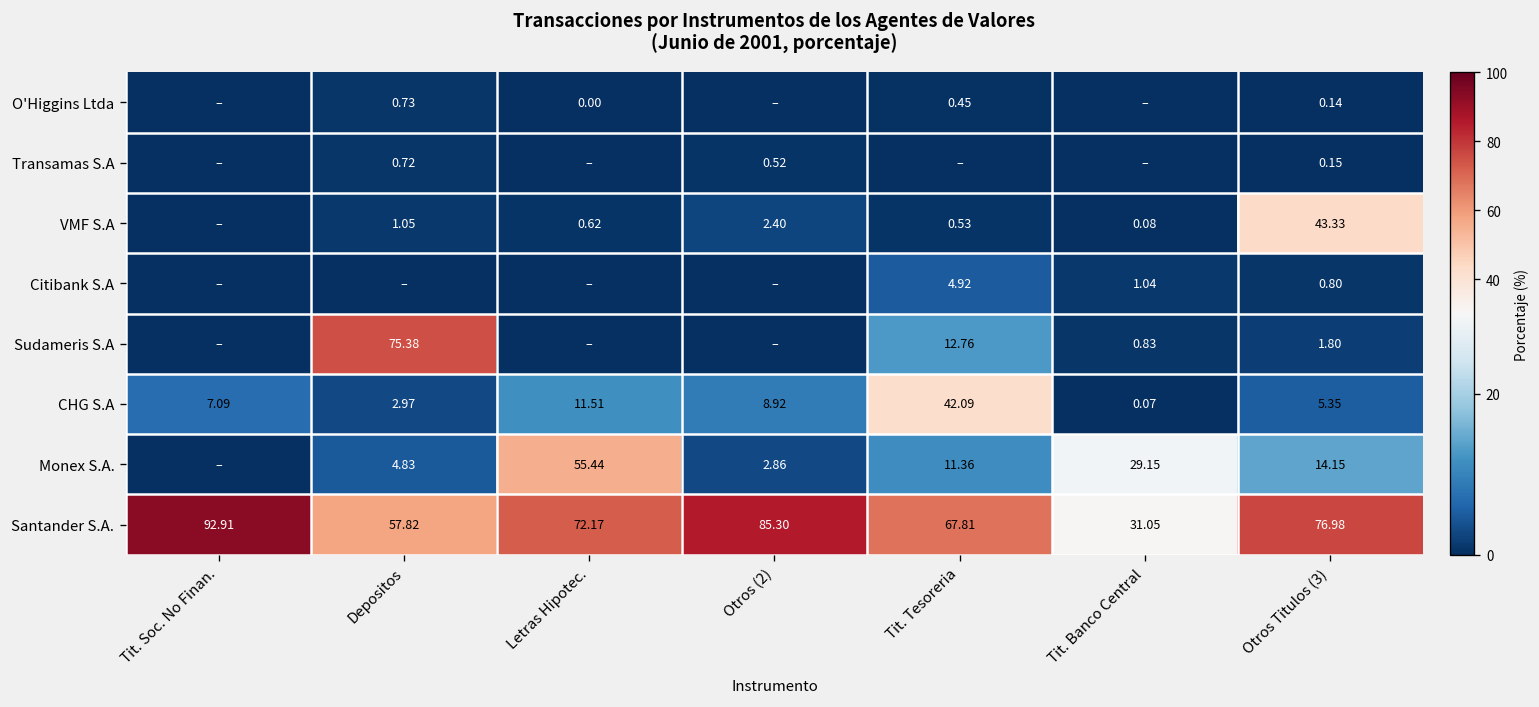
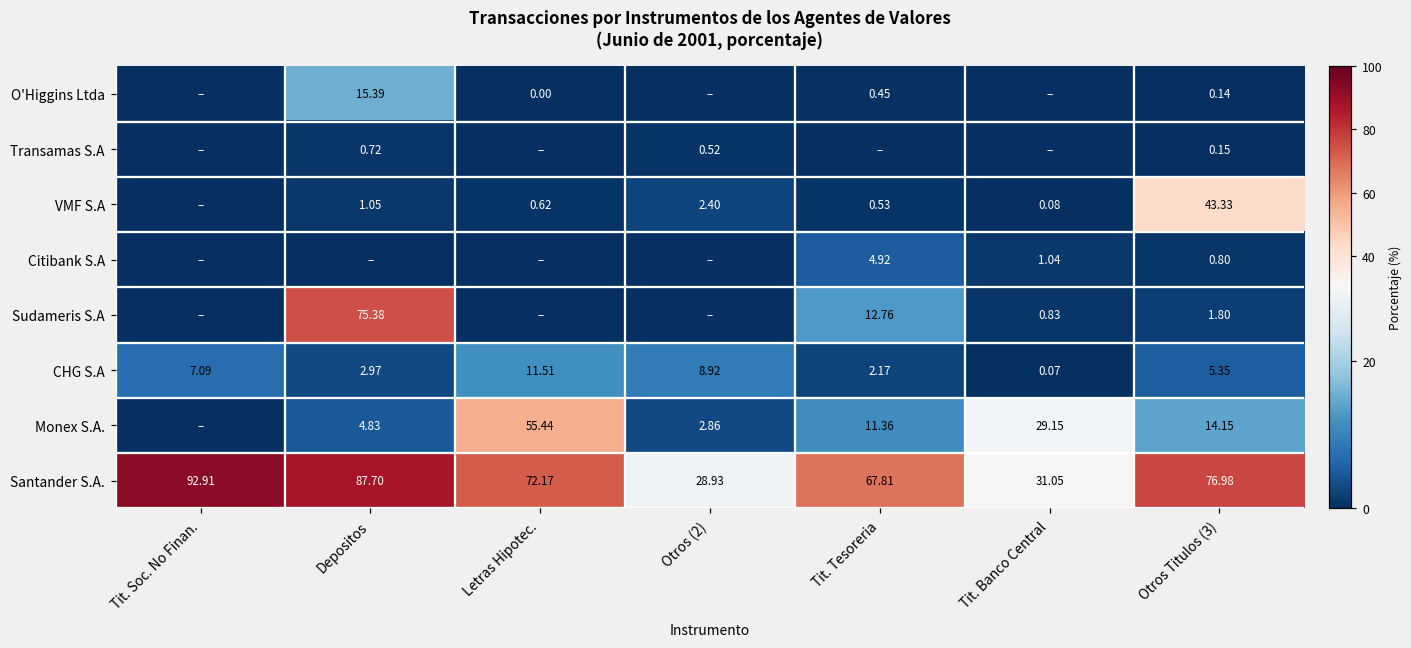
O'Higgins Ltda, Depositos: 0.73 -> 15.39
CHG S.A, Tit. Tesoreria: 42.09 -> 2.17
Santander S.A., Depositos: 57.82 -> 87.70
Santander S.A., Otros (2): 85.30 -> 28.93
